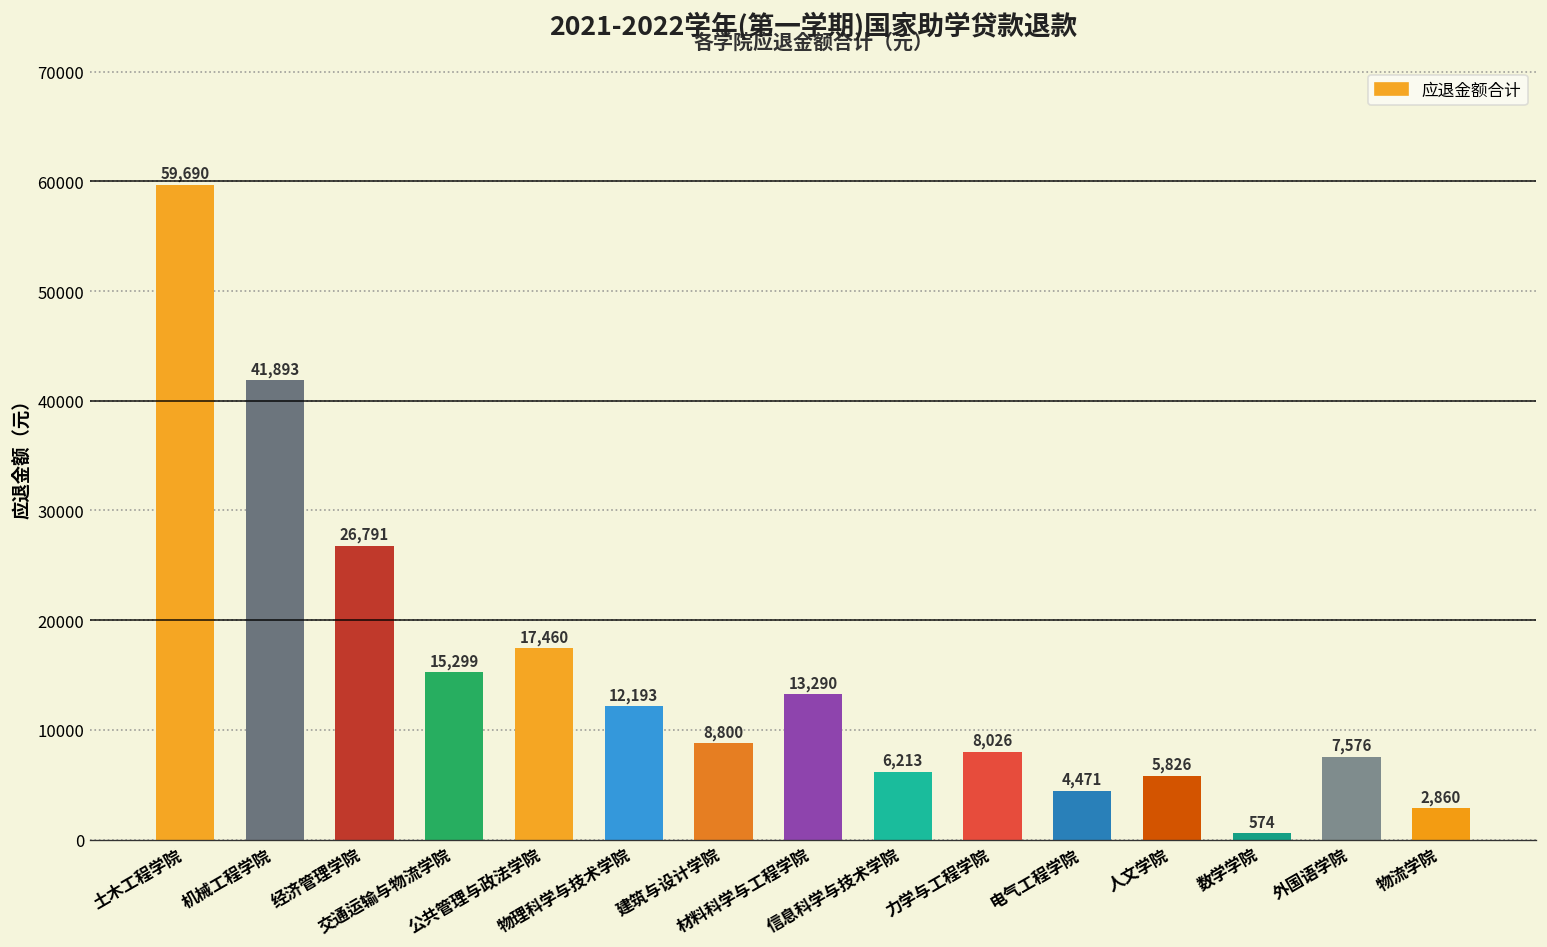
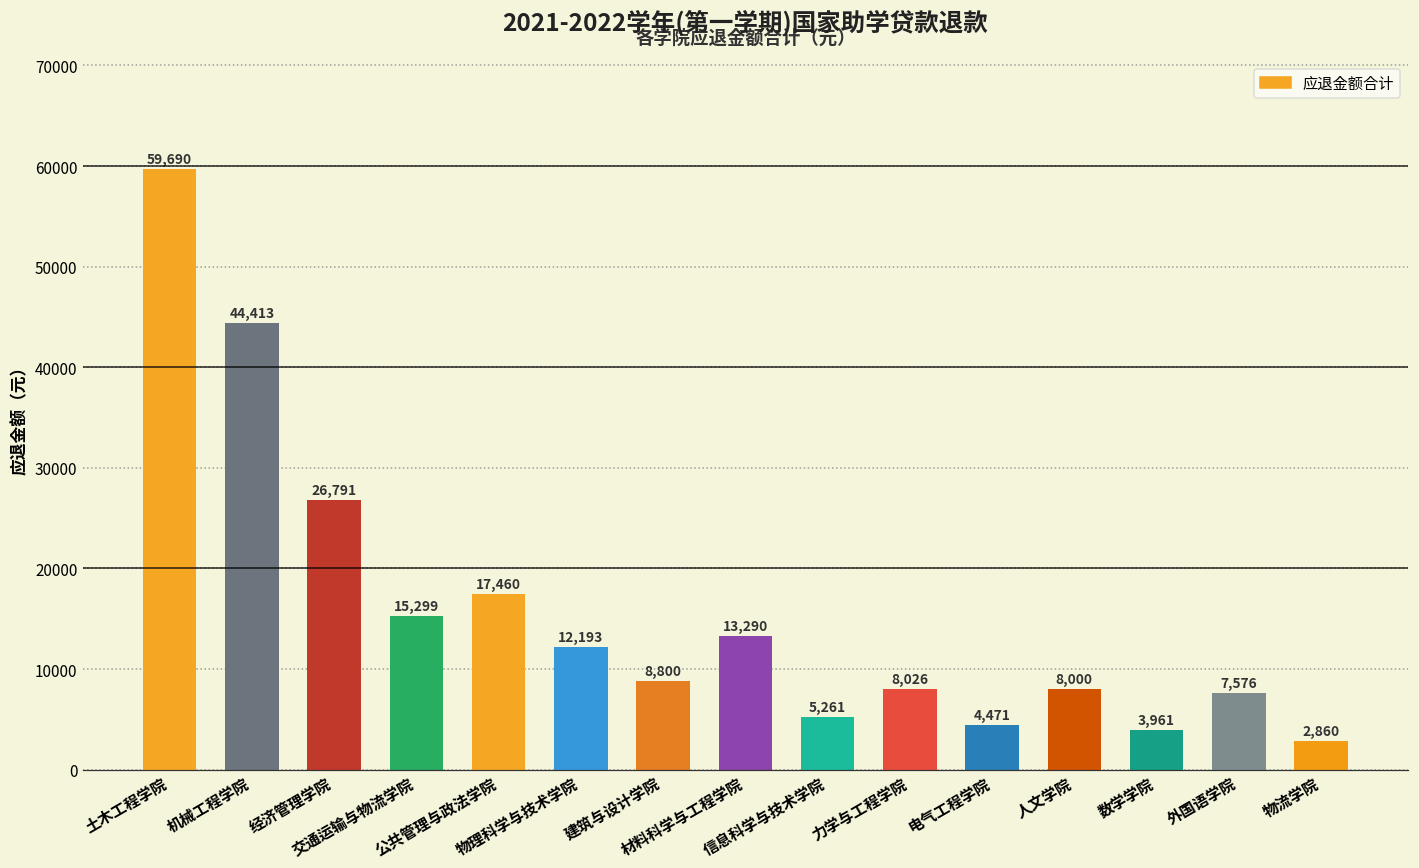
机械工程学院: 41,893 -> 44,413
信息科学与技术学院: 6,213 -> 5,261
人文学院: 5,826 -> 8,000
数学学院: 574 -> 3,961
